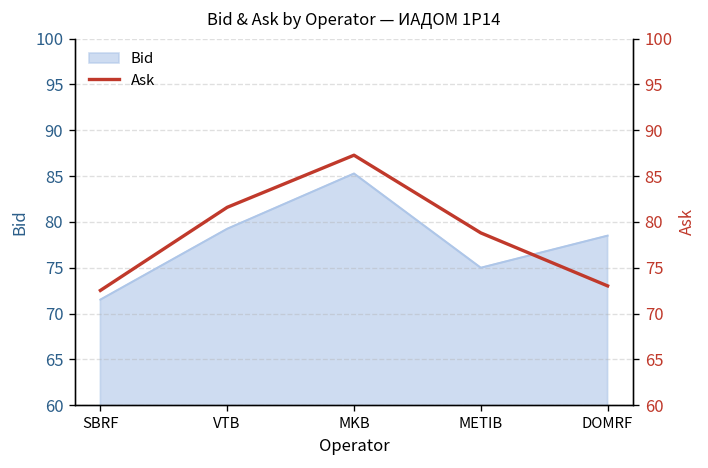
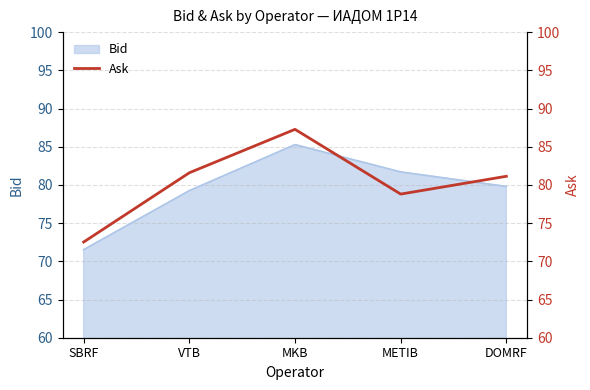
Bid, METIB: 75 -> 82
Bid, DOMRF: 79 -> 80
Ask, DOMRF: 73 -> 81
